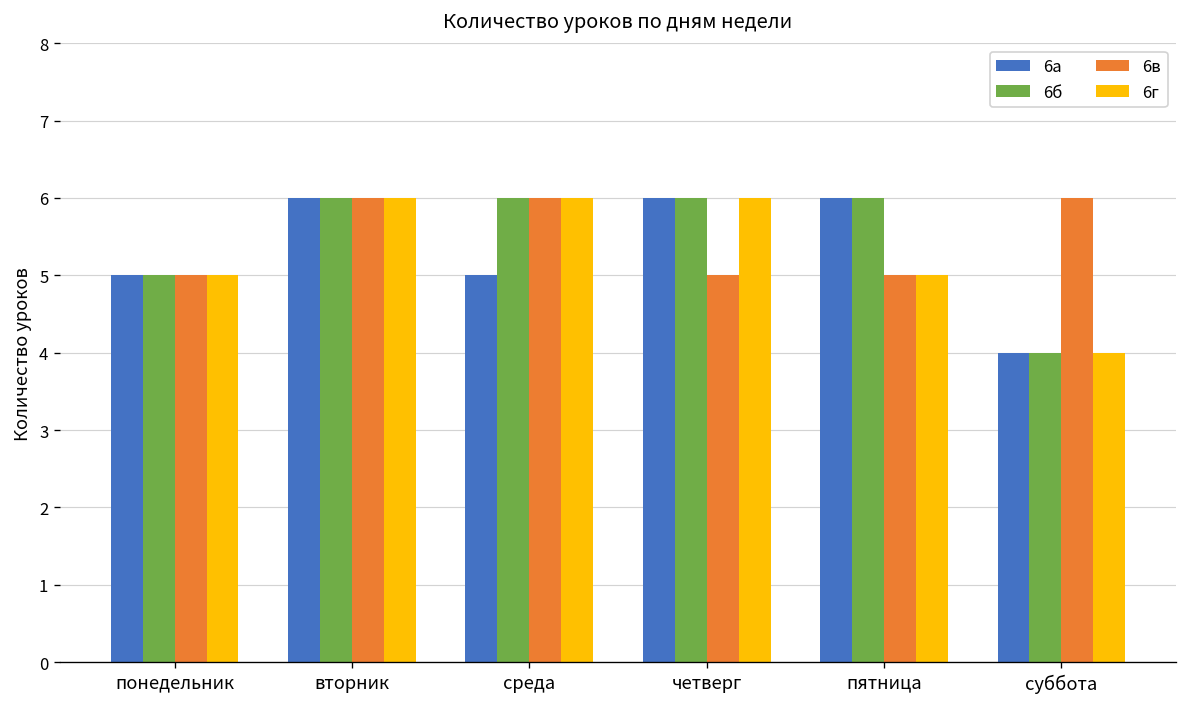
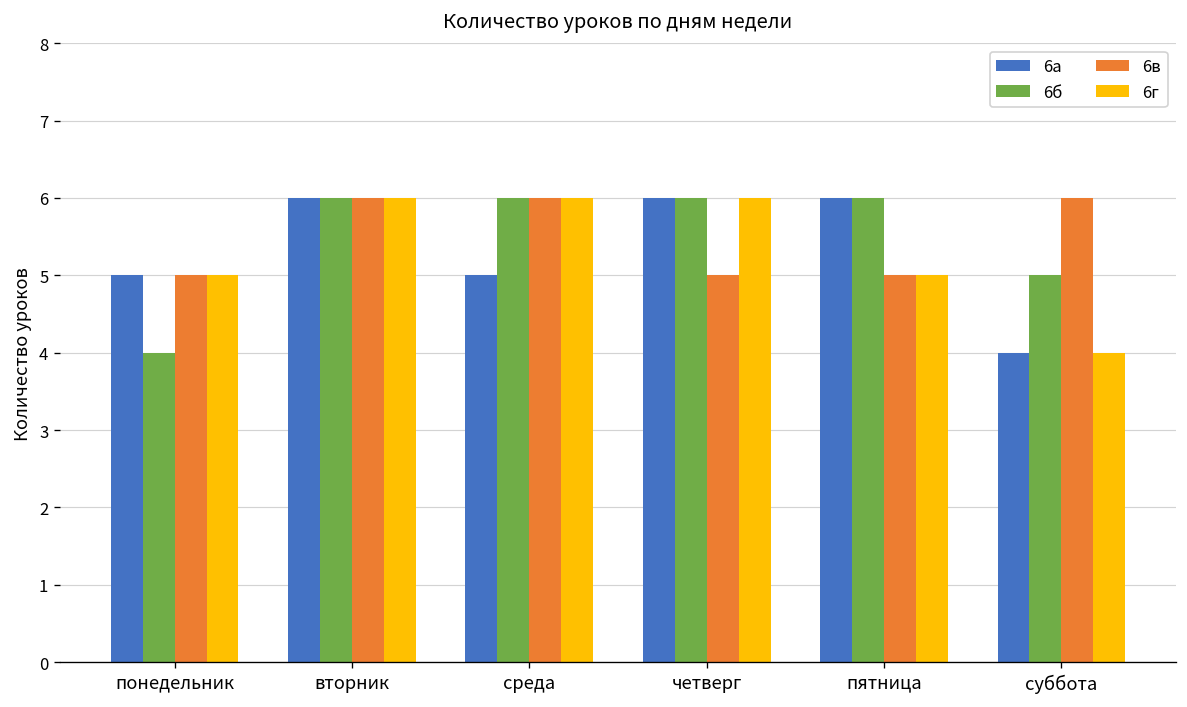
6б, понедельник: 5 -> 4
6б, суббота: 4 -> 5
